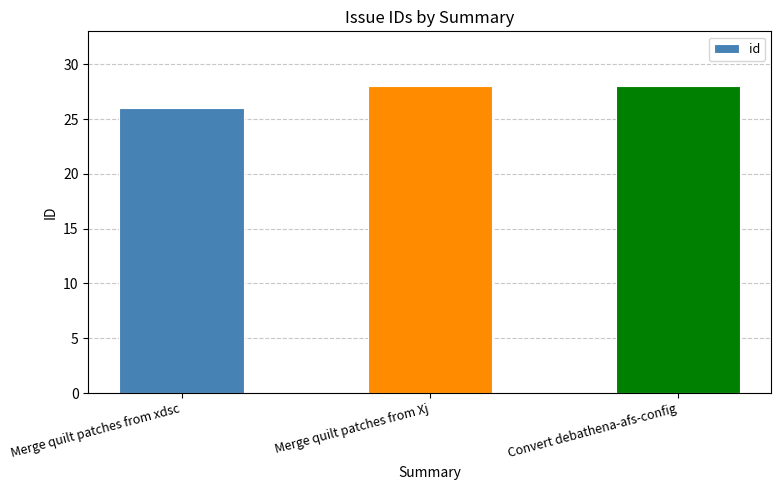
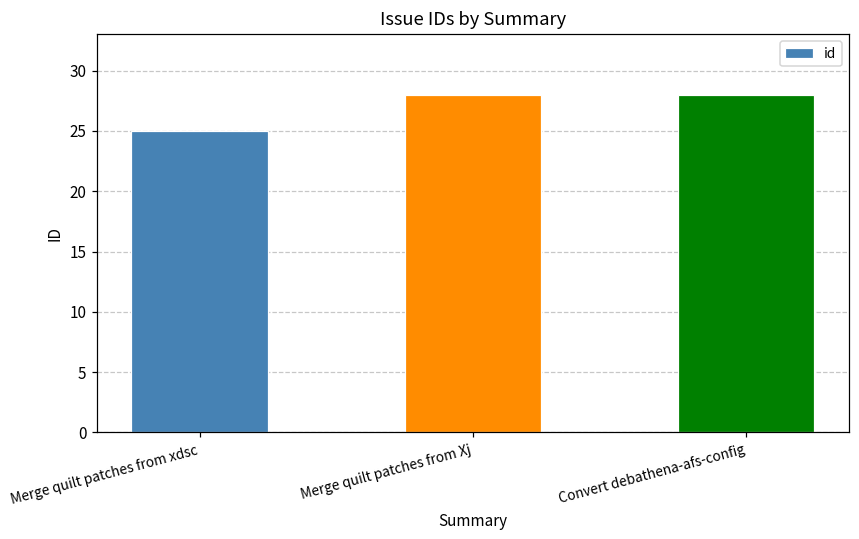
Merge quilt patches from xdsc: 26 -> 25
